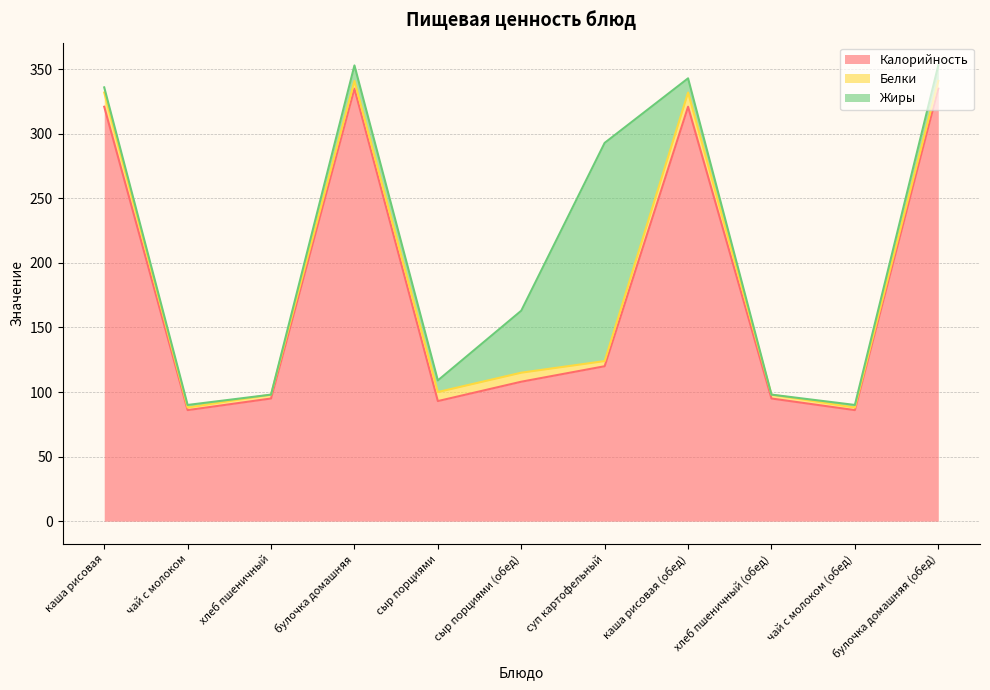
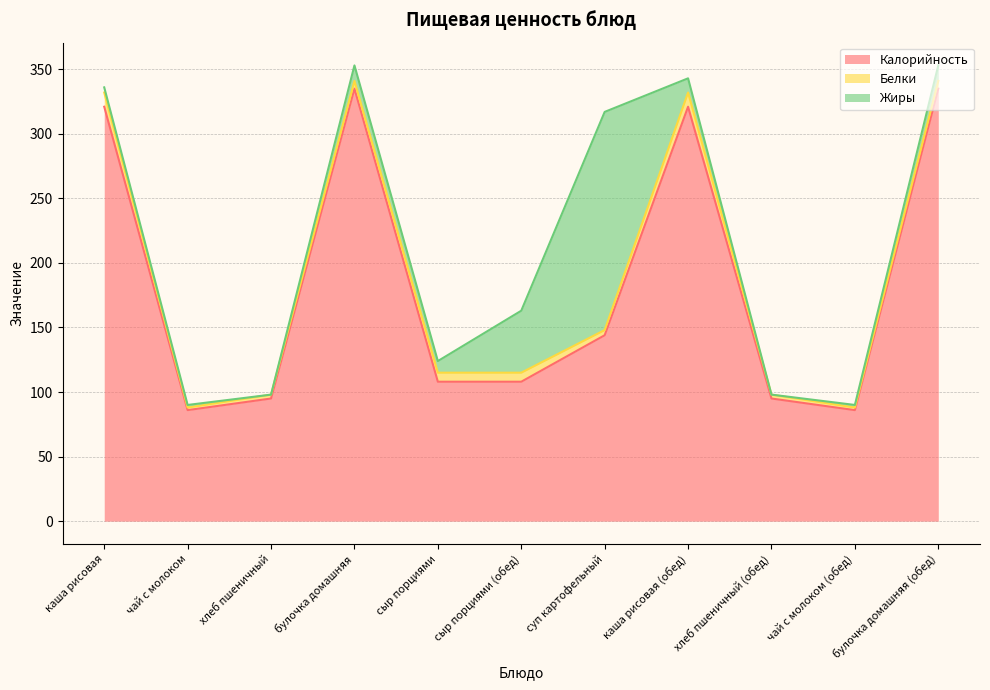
Калорийность, сыр порциями: 93 -> 108
Калорийность, суп картофельный: 120 -> 144
